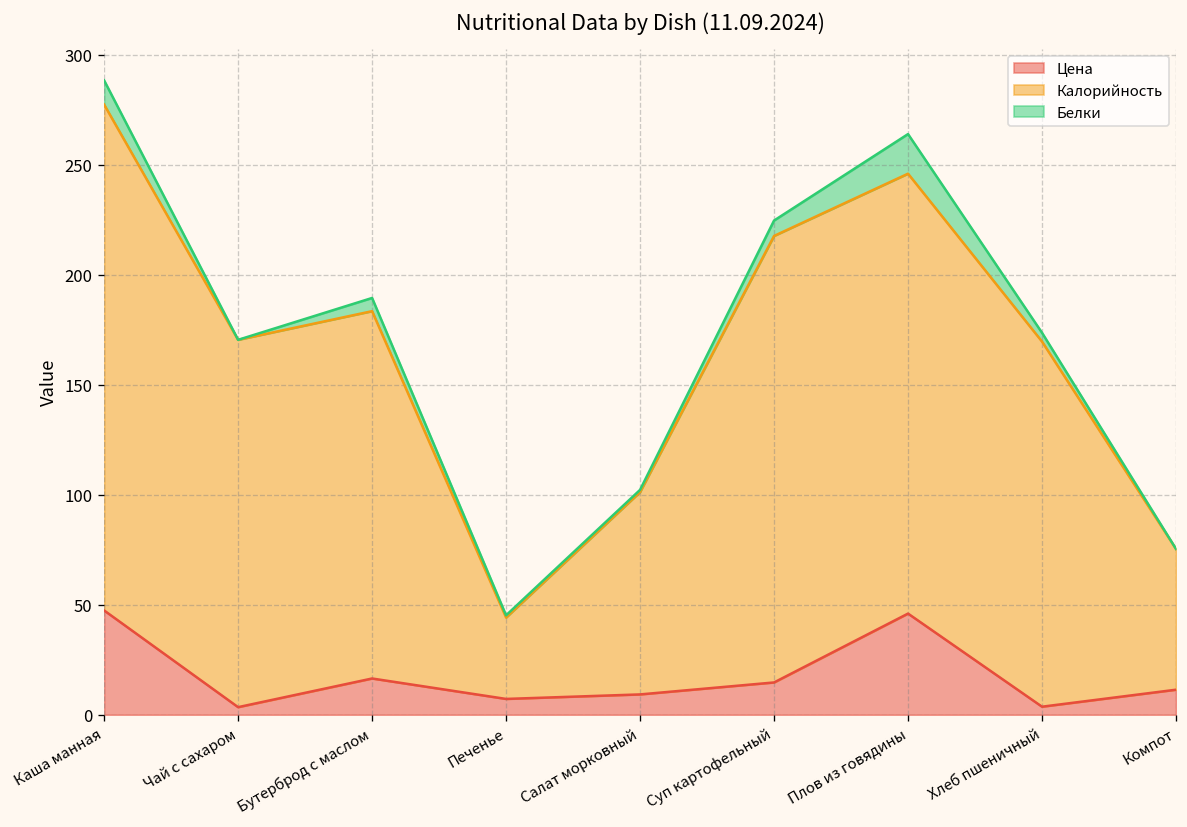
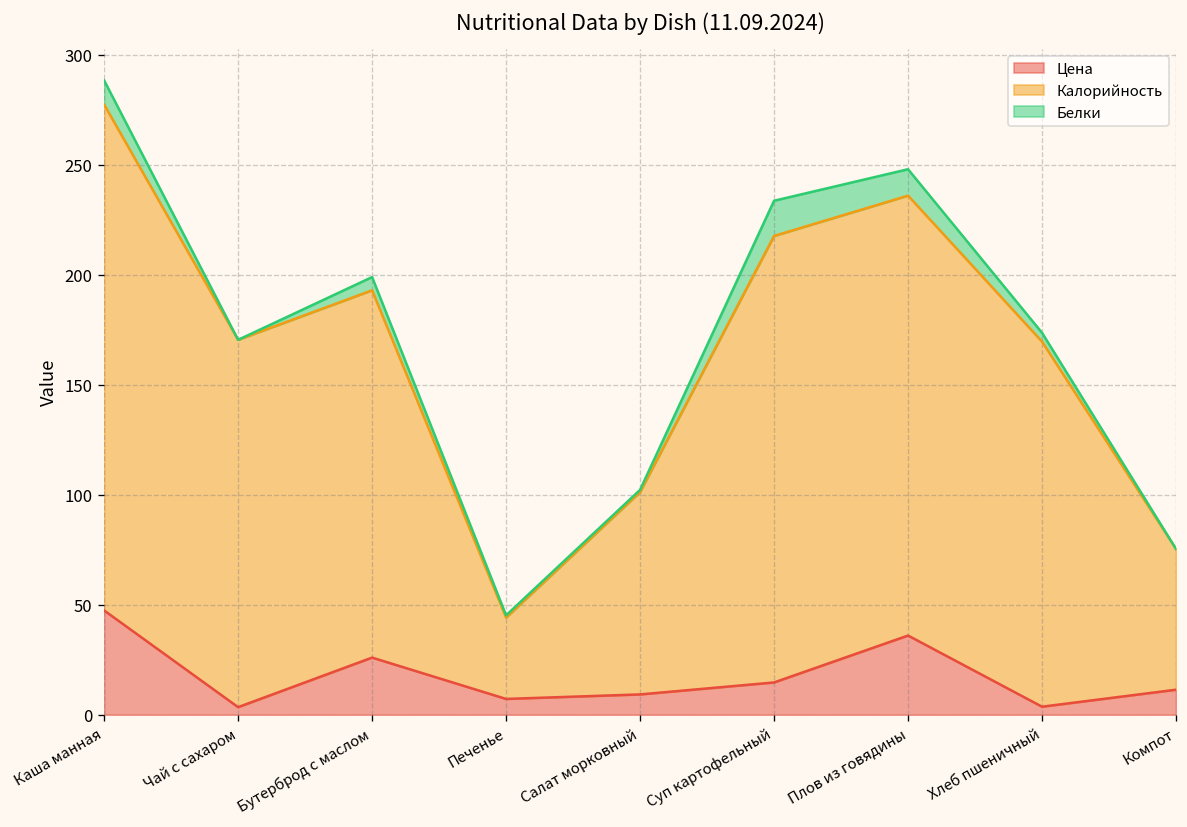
Цена, Бутерброд с маслом: 17 -> 26
Белки, Суп картофельный: 7 -> 16
Цена, Плов из говядины: 46 -> 36
Белки, Плов из говядины: 18 -> 12
